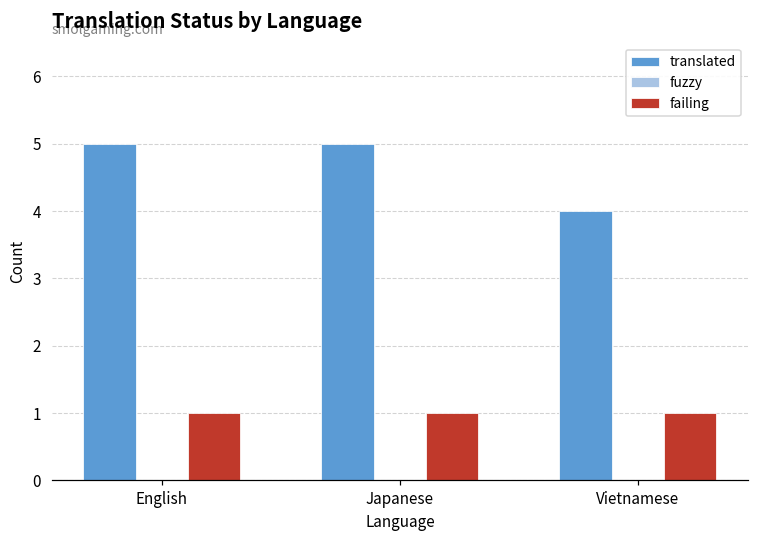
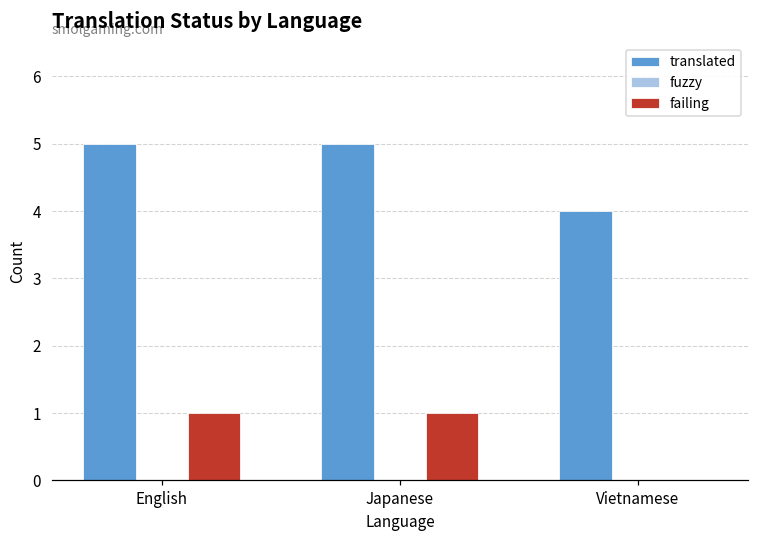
failing, Vietnamese: 1 -> 0
